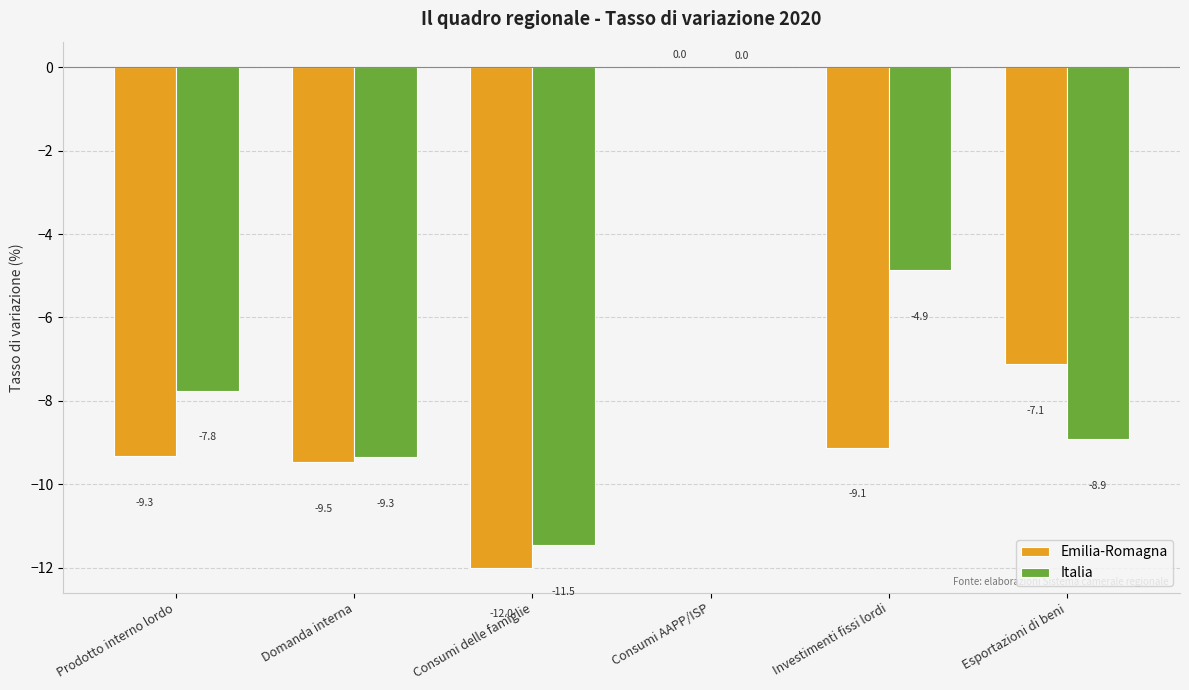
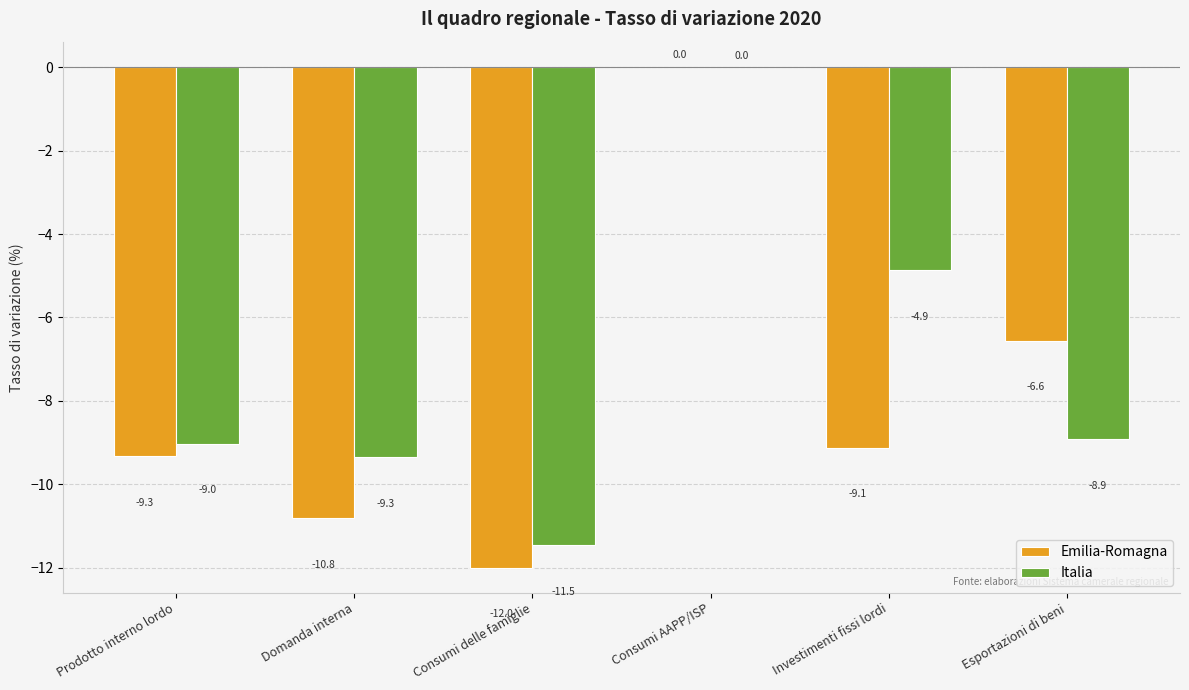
Italia, Prodotto interno lordo: -7.8 -> -9.0
Emilia-Romagna, Domanda interna: -9.5 -> -10.8
Emilia-Romagna, Esportazioni di beni: -7.1 -> -6.6
